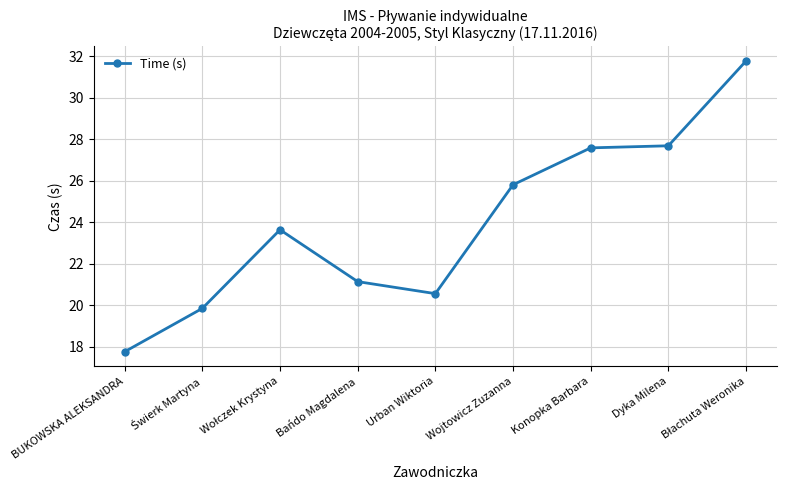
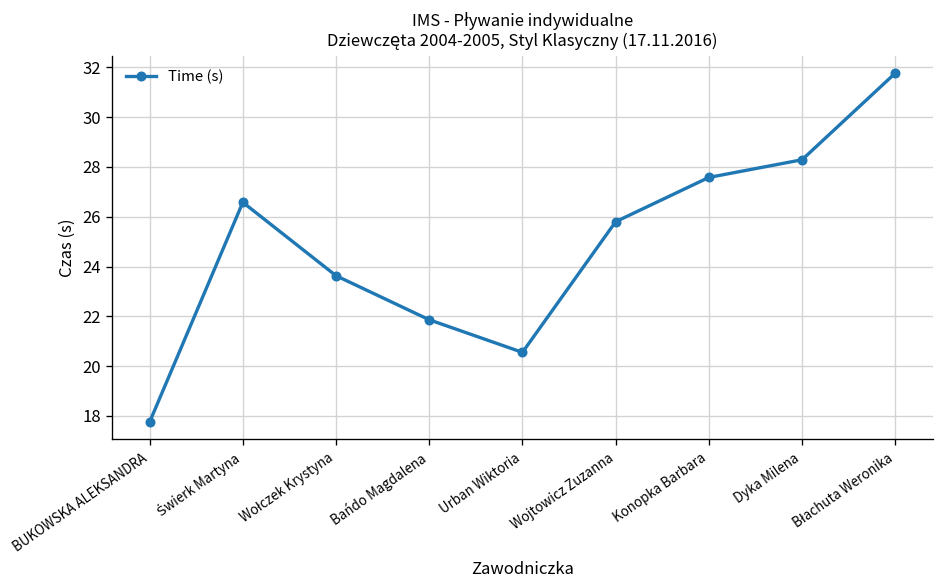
Świerk Martyna: 19.8 -> 26.6
Bańdo Magdalena: 21.1 -> 21.9
Dyka Milena: 27.7 -> 28.3
